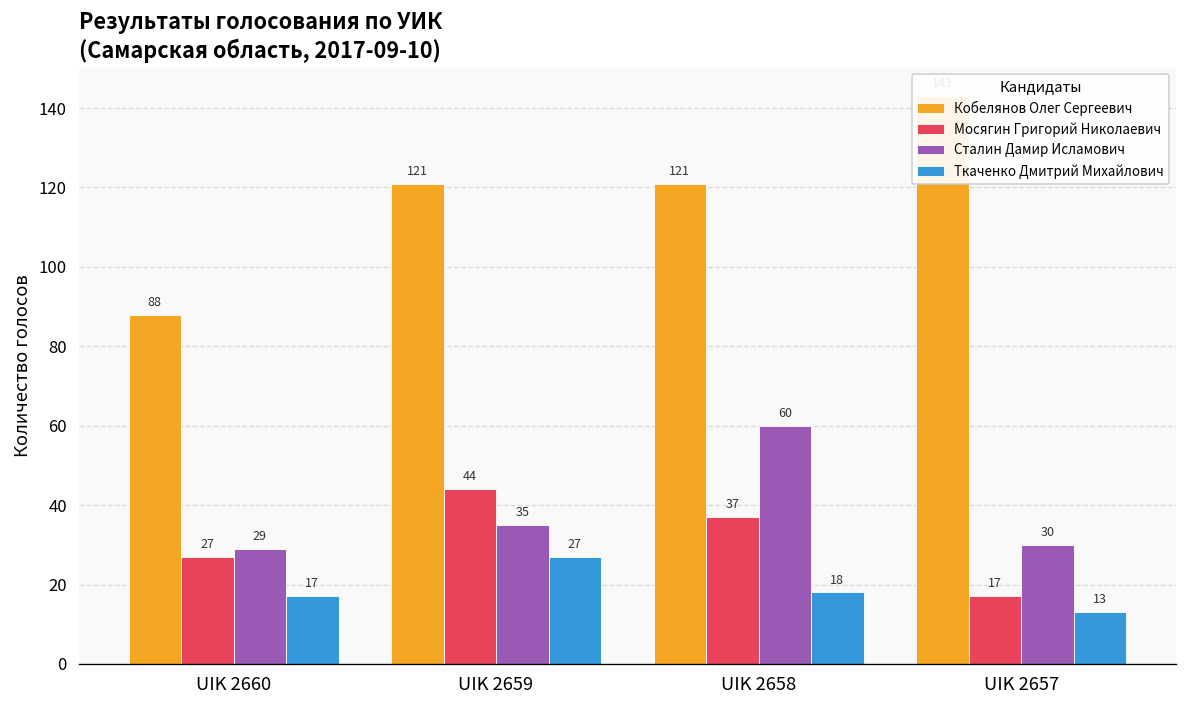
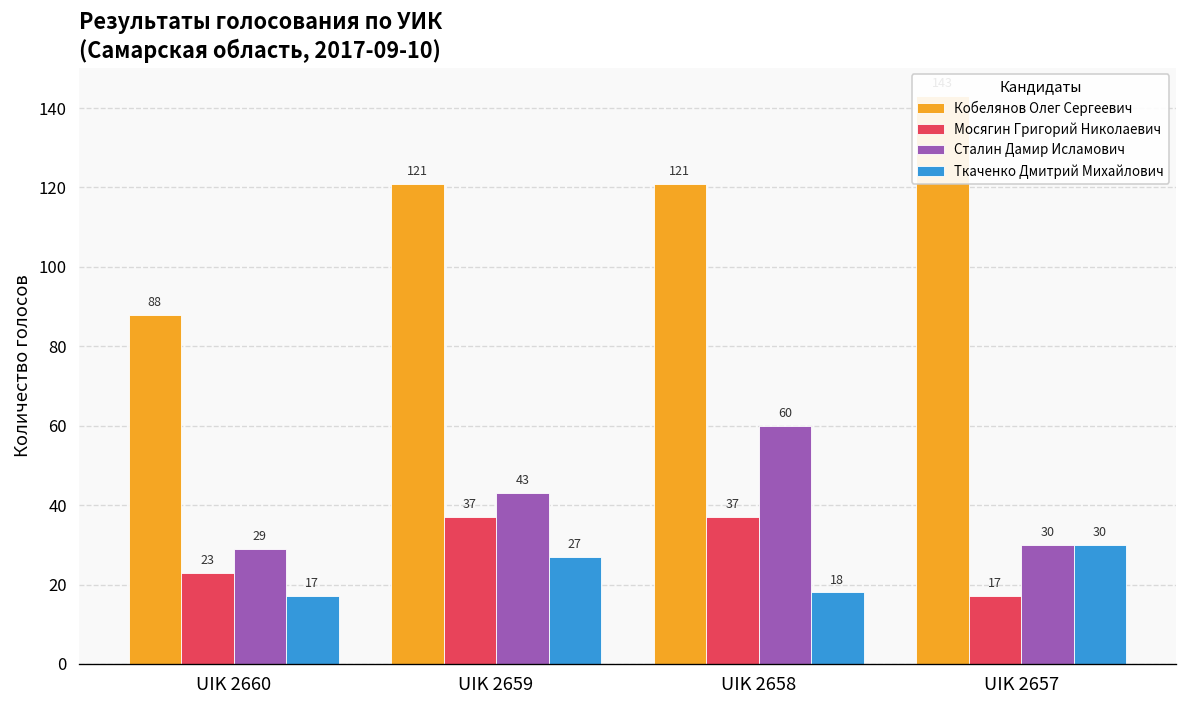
Мосягин Григорий Николаевич, UIK 2660: 27 -> 23
Мосягин Григорий Николаевич, UIK 2659: 44 -> 37
Сталин Дамир Исламович, UIK 2659: 35 -> 43
Ткаченко Дмитрий Михайлович, UIK 2657: 13 -> 30
